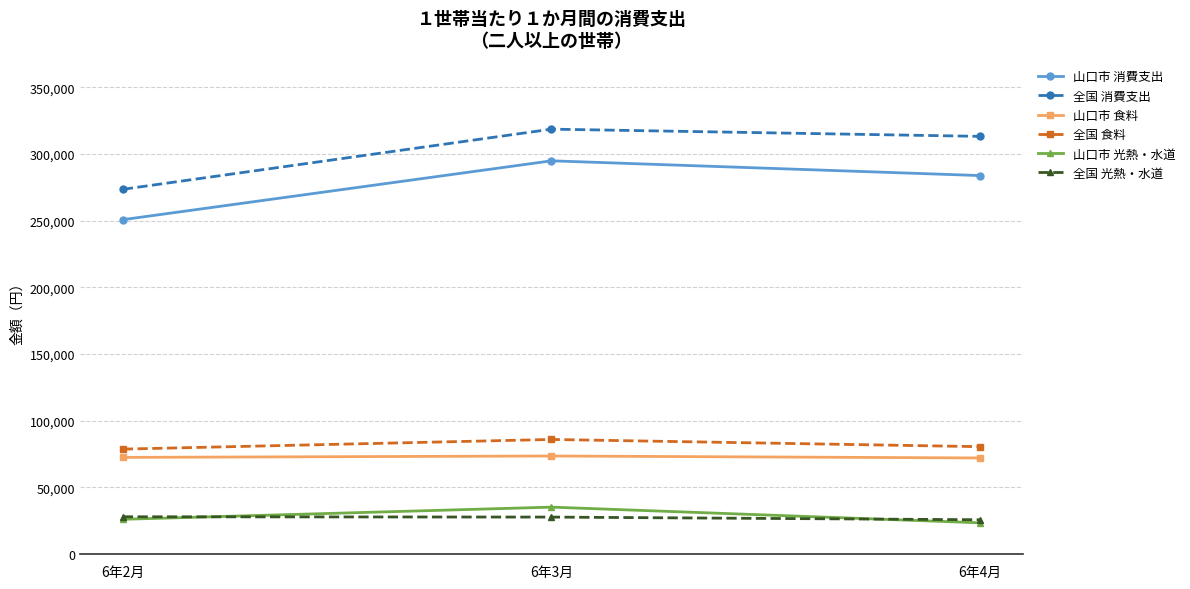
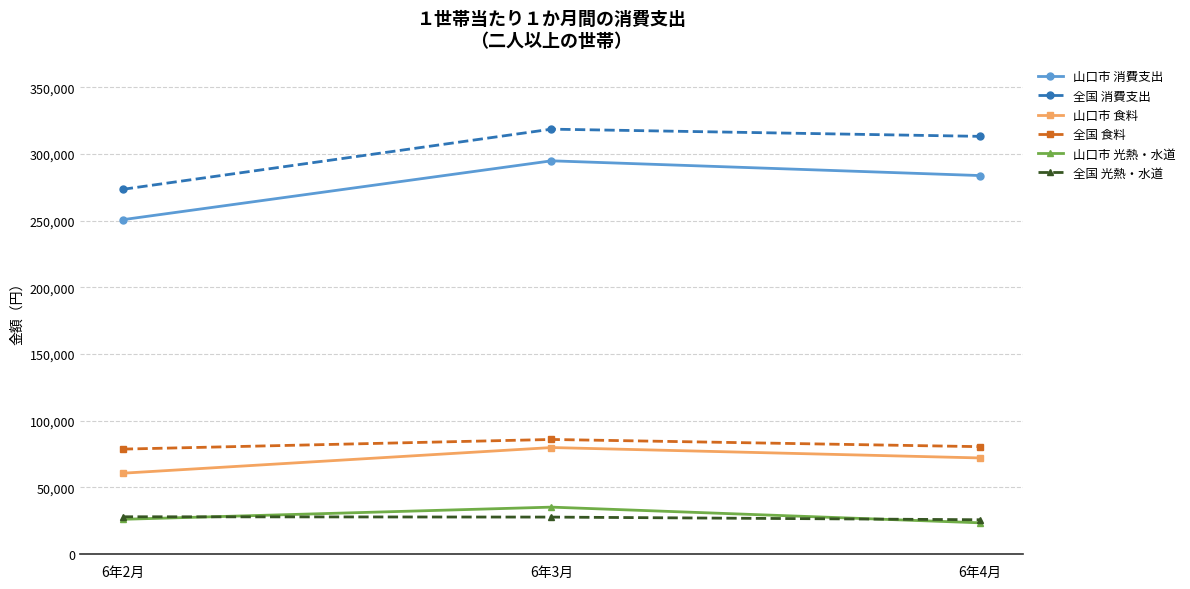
山口市 食料, 6年2月: 72,000 -> 61,000
山口市 食料, 6年3月: 73,000 -> 80,000
